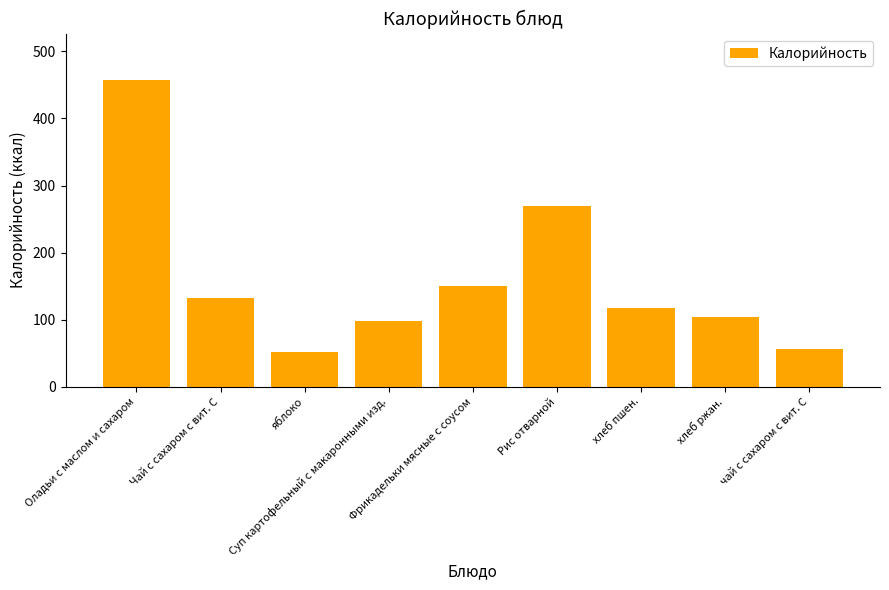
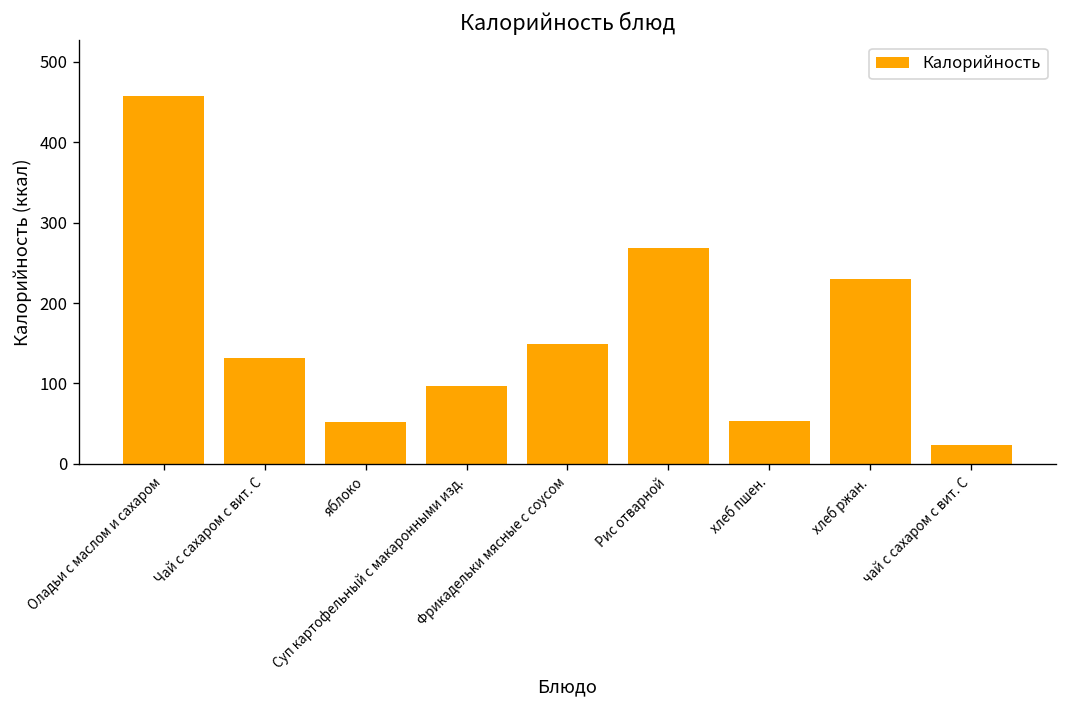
хлеб пшен.: 120 -> 50
хлеб ржан.: 100 -> 230
чай с сахаром с вит. С: 60 -> 20
